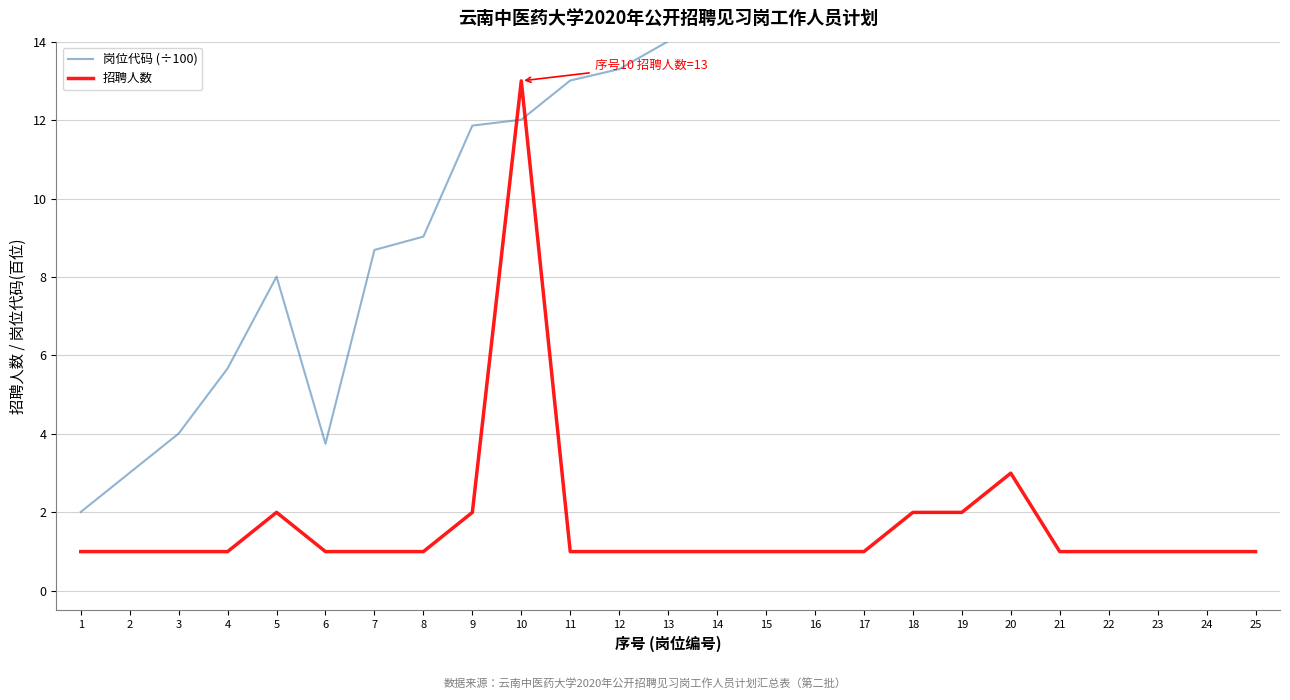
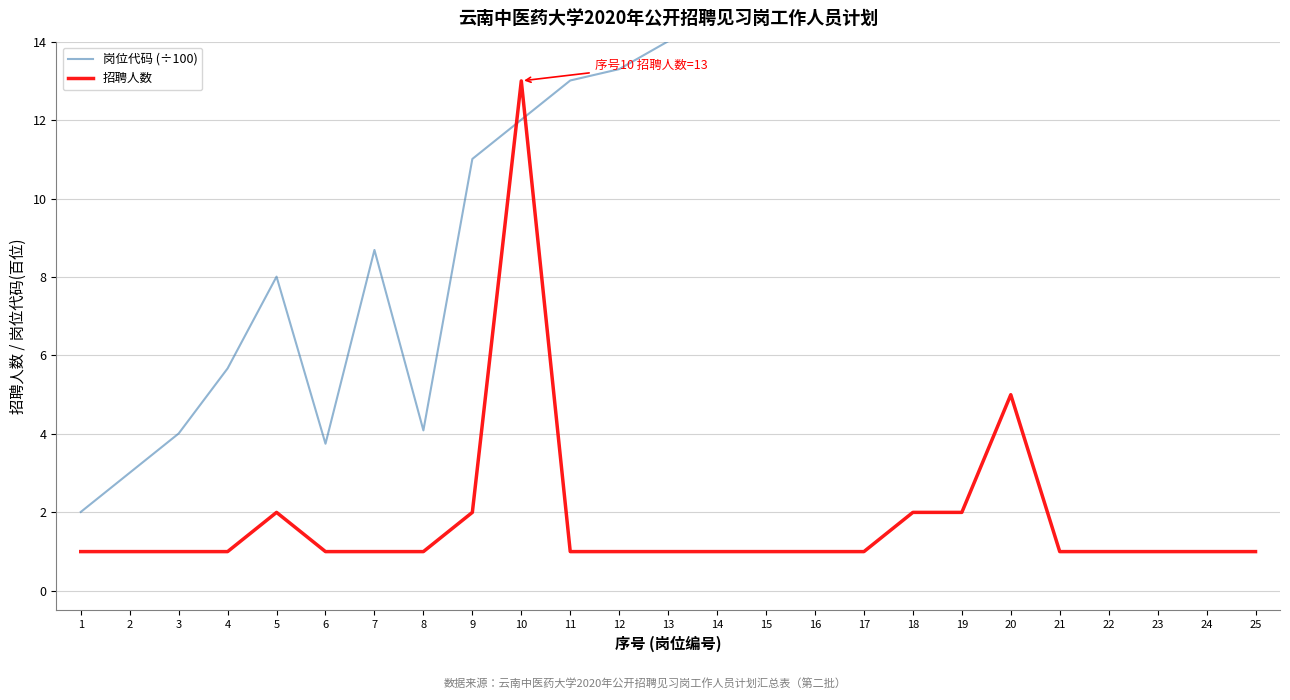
岗位代码 (÷100), 8: 9.0 -> 4.1
岗位代码 (÷100), 9: 11.9 -> 11.0
招聘人数, 20: 3 -> 5
